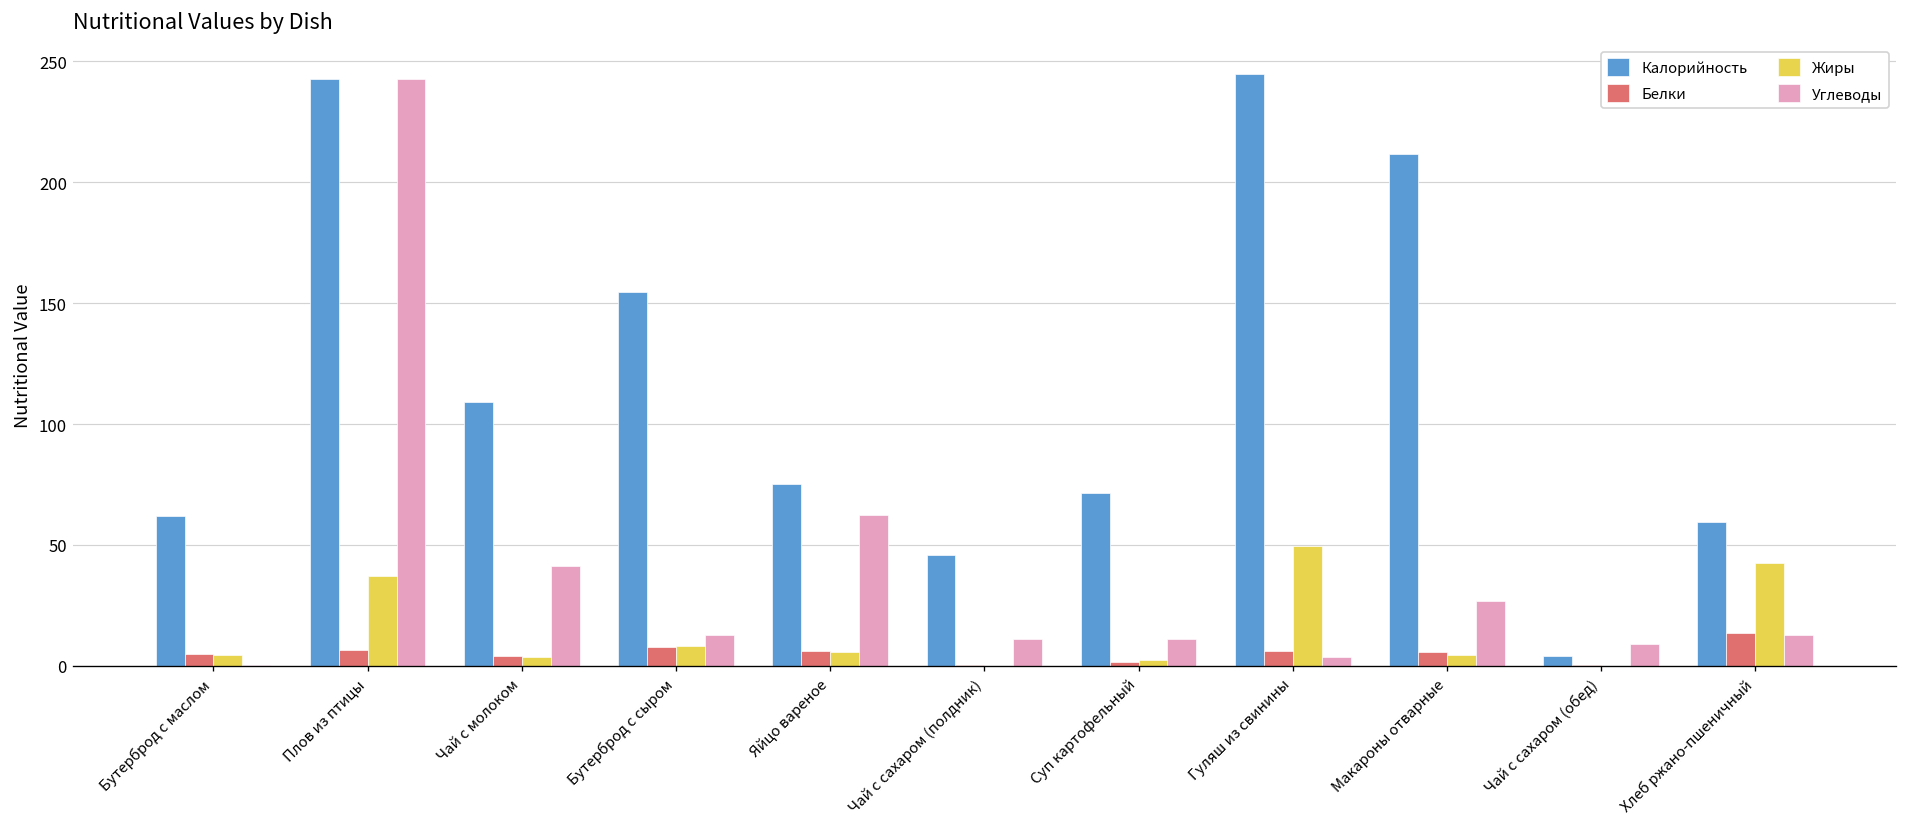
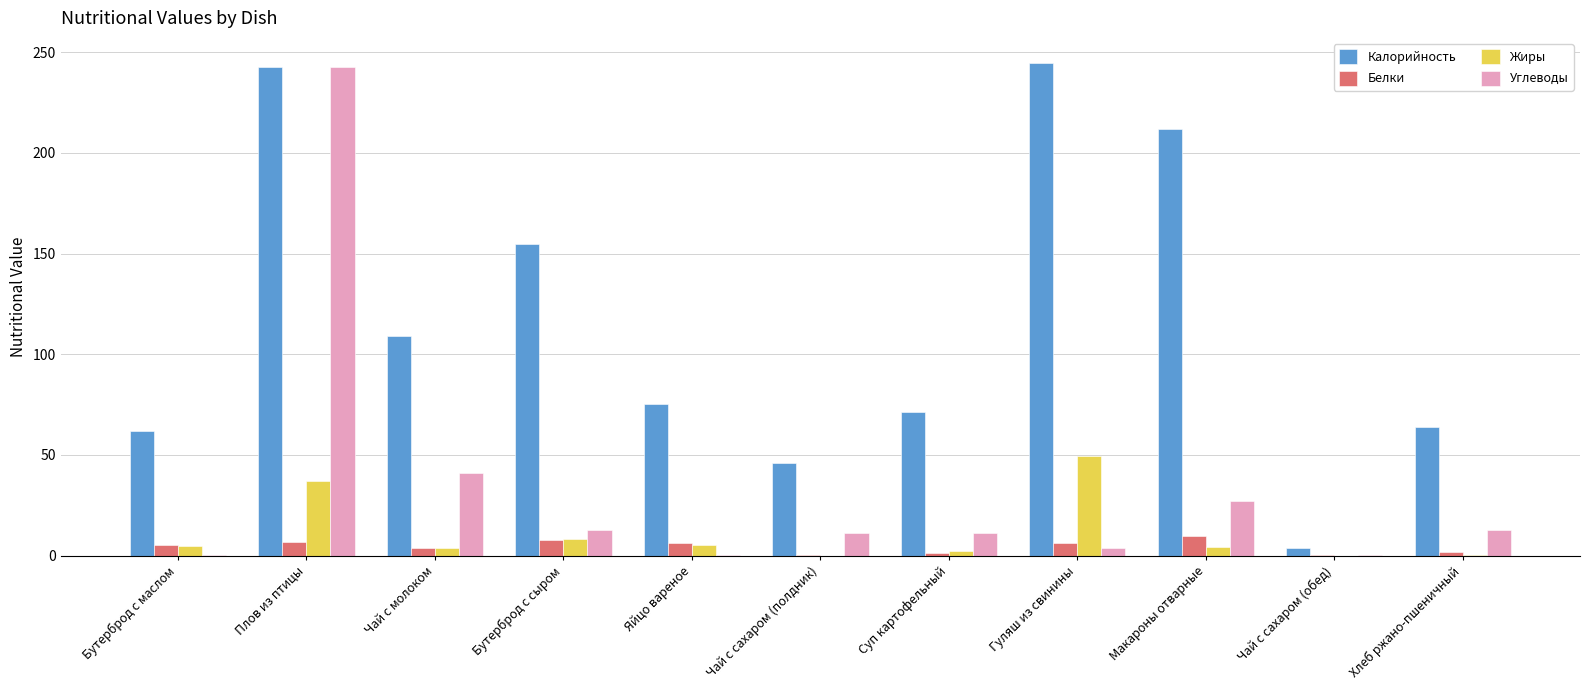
Углеводы, Яйцо вареное: 63 -> 0
Белки, Макароны отварные: 6 -> 10
Углеводы, Чай с сахаром (обед): 9 -> 0
Калорийность, Хлеб ржано-пшеничный: 59 -> 64
Белки, Хлеб ржано-пшеничный: 14 -> 2
Жиры, Хлеб ржано-пшеничный: 43 -> 0
